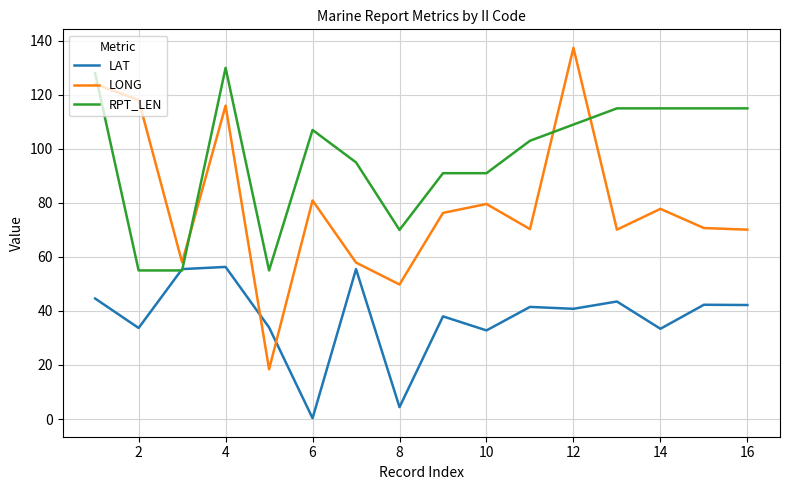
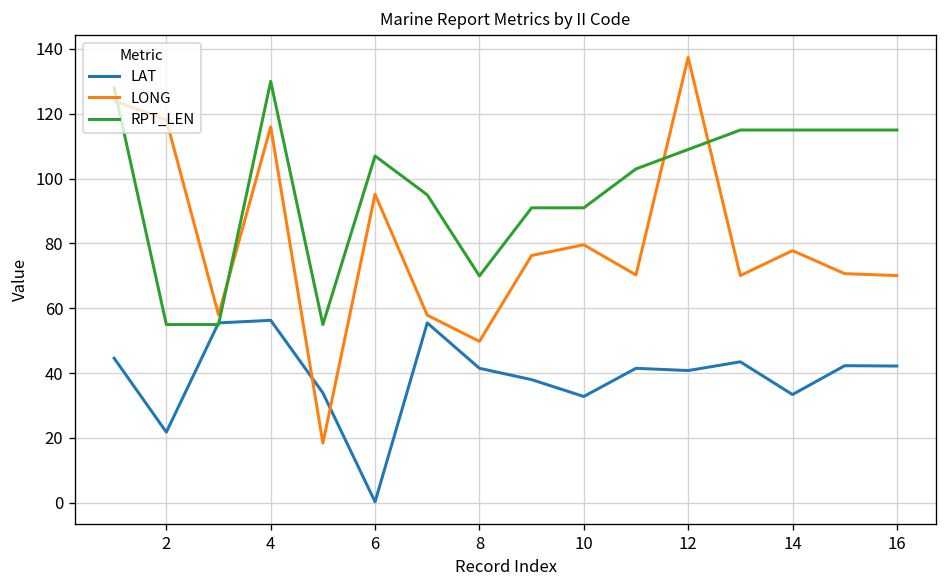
LAT, 2: 34 -> 22
LONG, 6: 81 -> 95
LAT, 8: 4 -> 42
